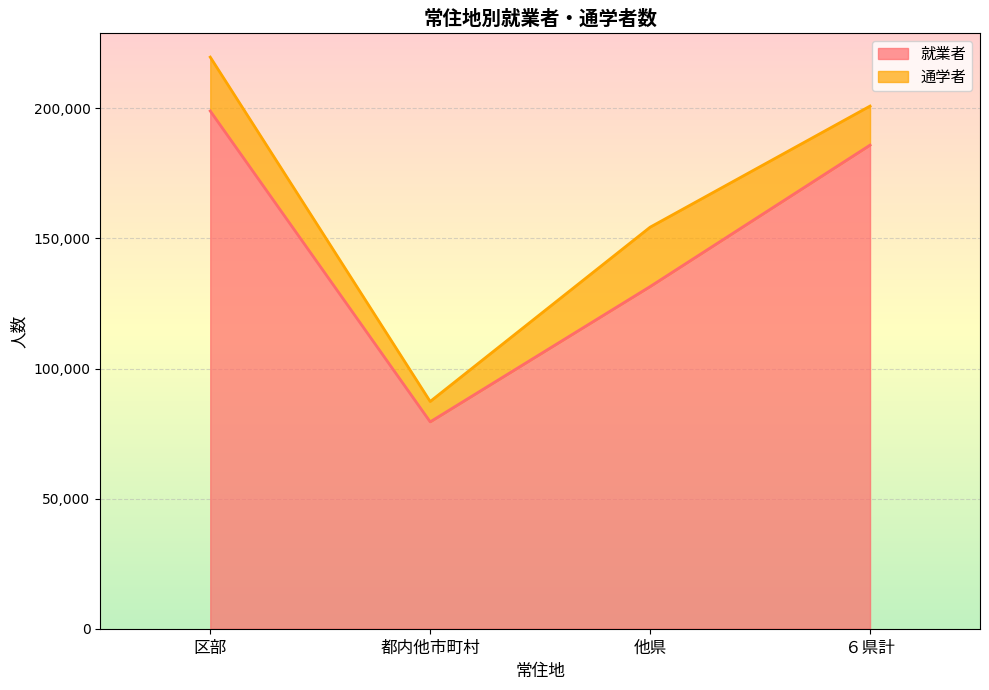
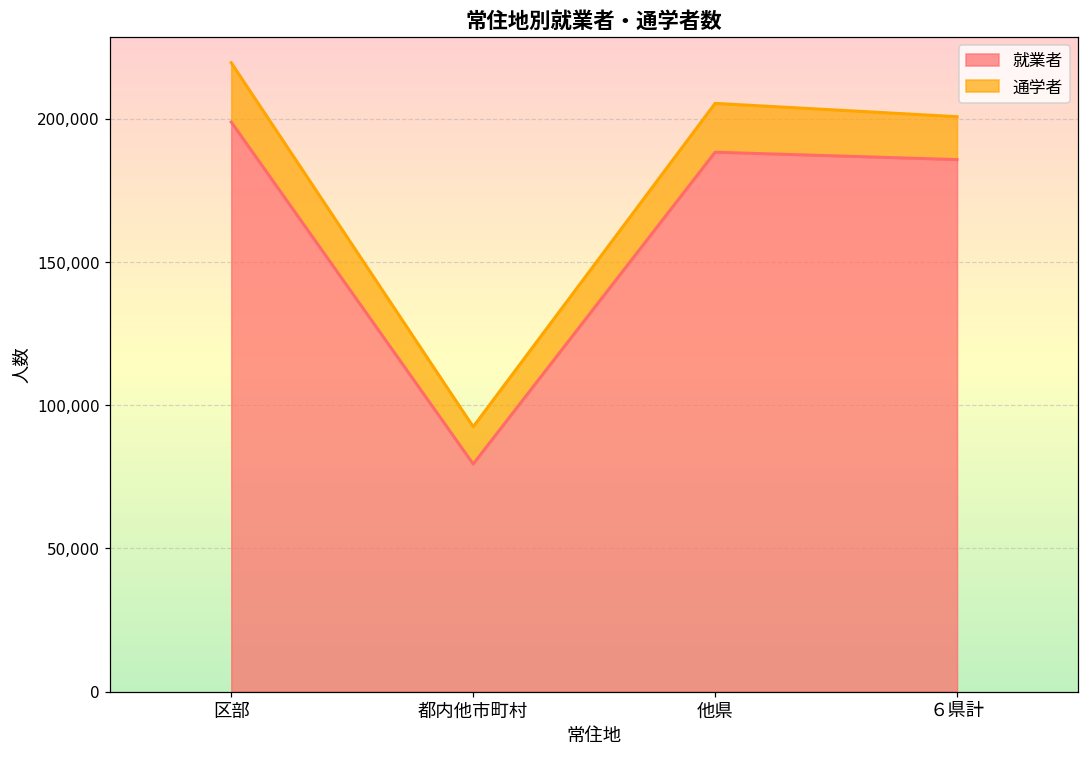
通学者, 都内他市町村: 8,000 -> 13,000
就業者, 他県: 132,000 -> 188,000
通学者, 他県: 23,000 -> 17,000
